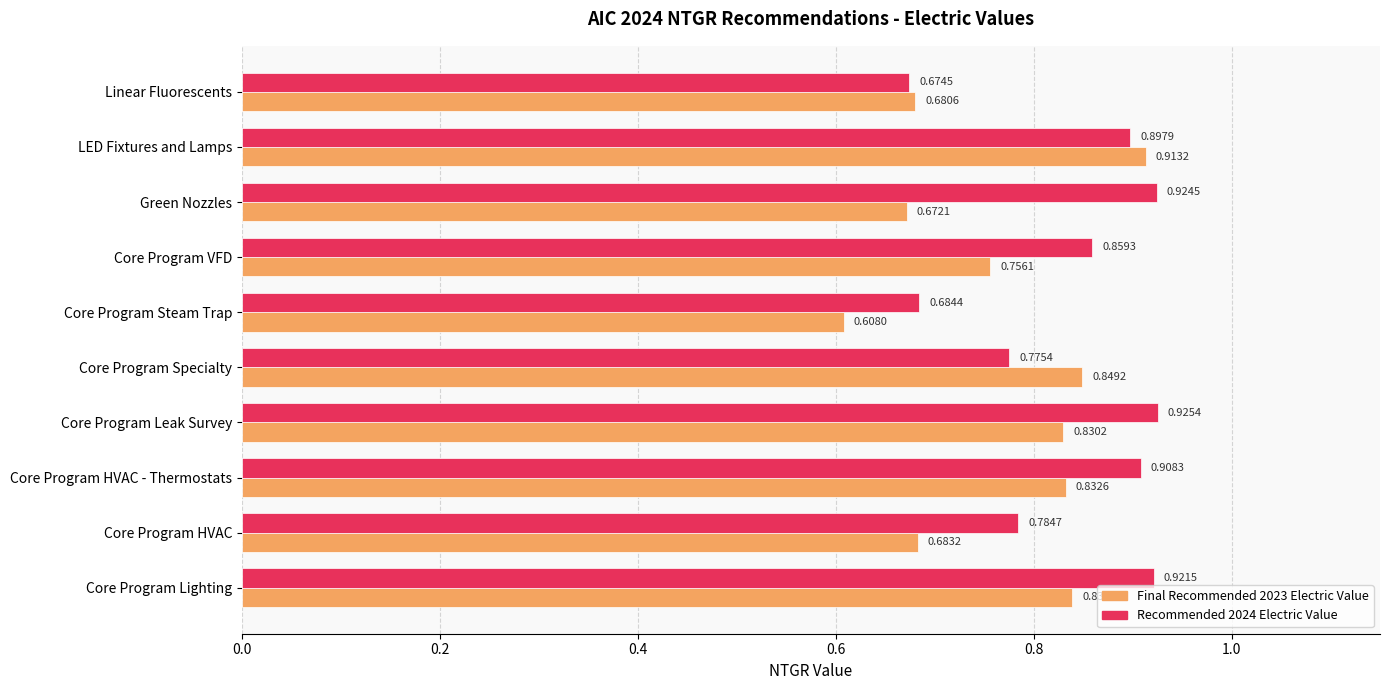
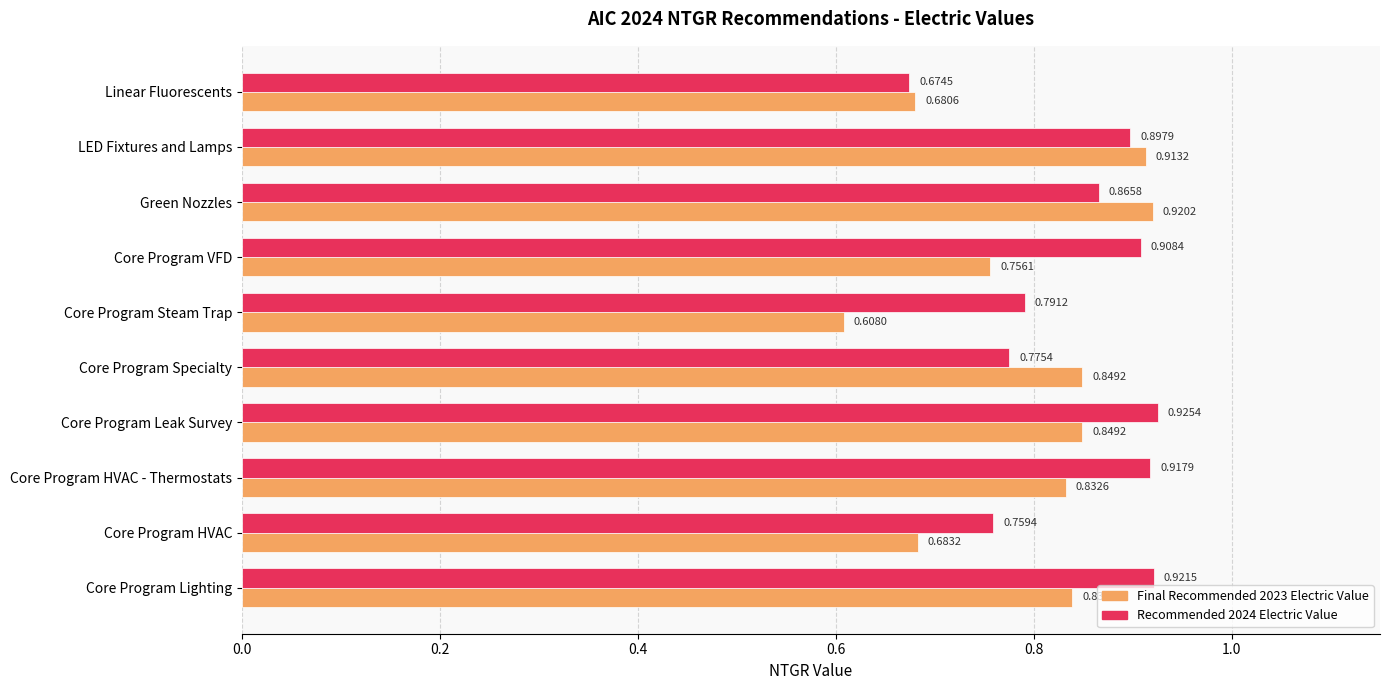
Recommended 2024 Electric Value, Green Nozzles: 0.9245 -> 0.8658
Final Recommended 2023 Electric Value, Green Nozzles: 0.6721 -> 0.9202
Recommended 2024 Electric Value, Core Program VFD: 0.8593 -> 0.9084
Recommended 2024 Electric Value, Core Program Steam Trap: 0.6844 -> 0.7912
Final Recommended 2023 Electric Value, Core Program Leak Survey: 0.8302 -> 0.8492
Recommended 2024 Electric Value, Core Program HVAC - Thermostats: 0.9083 -> 0.9179
Recommended 2024 Electric Value, Core Program HVAC: 0.7847 -> 0.7594
